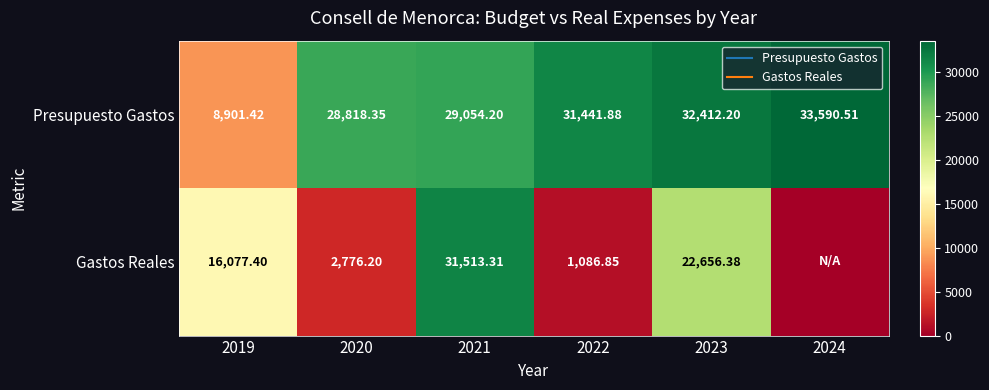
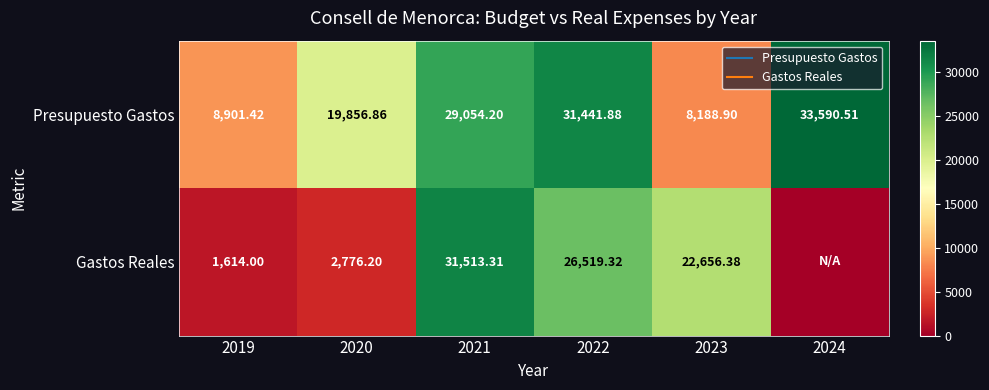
Presupuesto Gastos, 2020: 28,818.35 -> 19,856.86
Presupuesto Gastos, 2023: 32,412.20 -> 8,188.90
Gastos Reales, 2019: 16,077.40 -> 1,614.00
Gastos Reales, 2022: 1,086.85 -> 26,519.32
